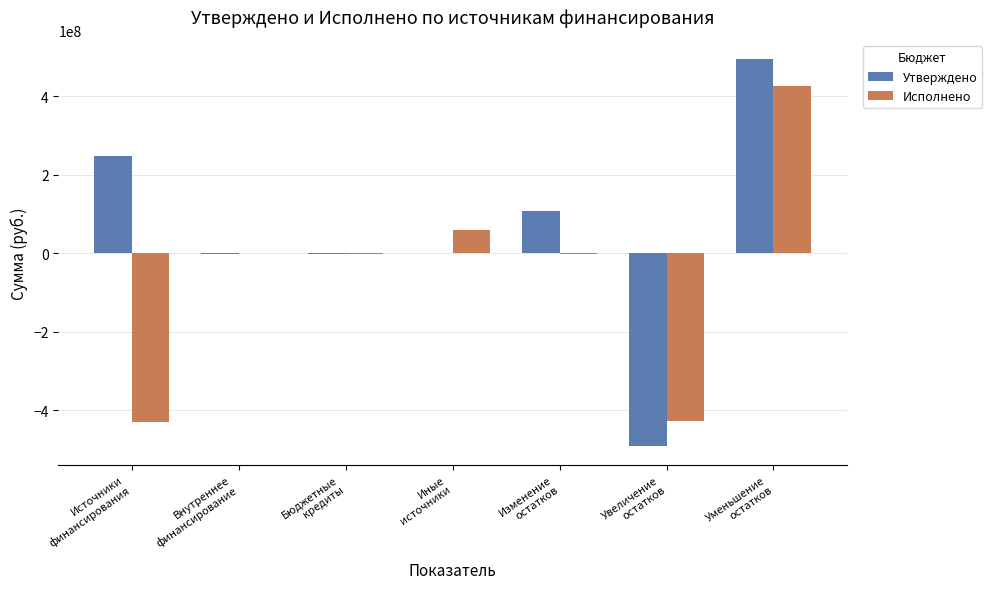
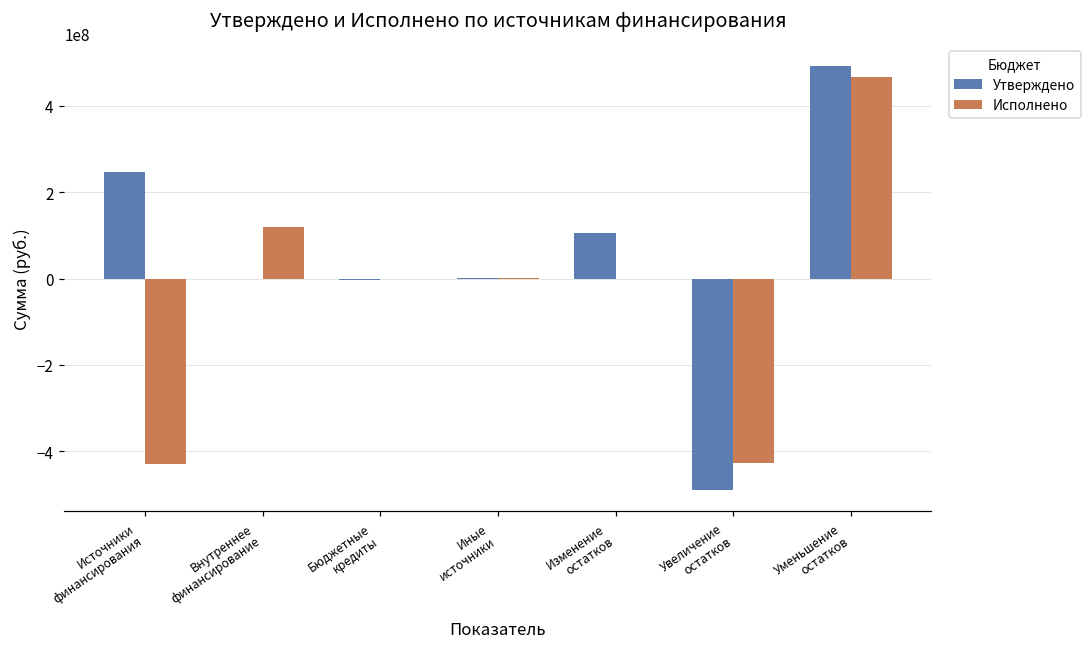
Исполнено, Внутреннее финансирование: 0 -> 120000000
Исполнено, Иные источники: 60000000 -> 0
Исполнено, Уменьшение остатков: 430000000 -> 470000000
